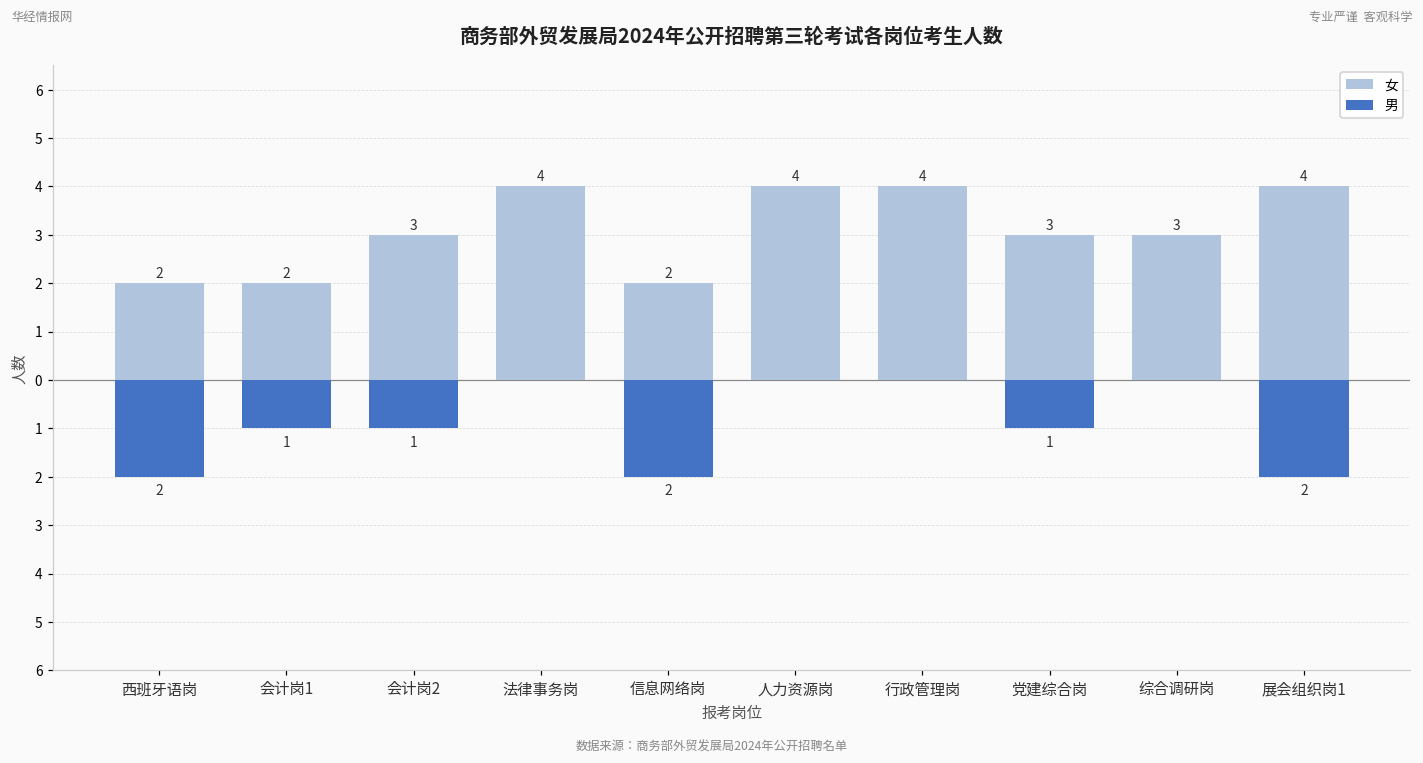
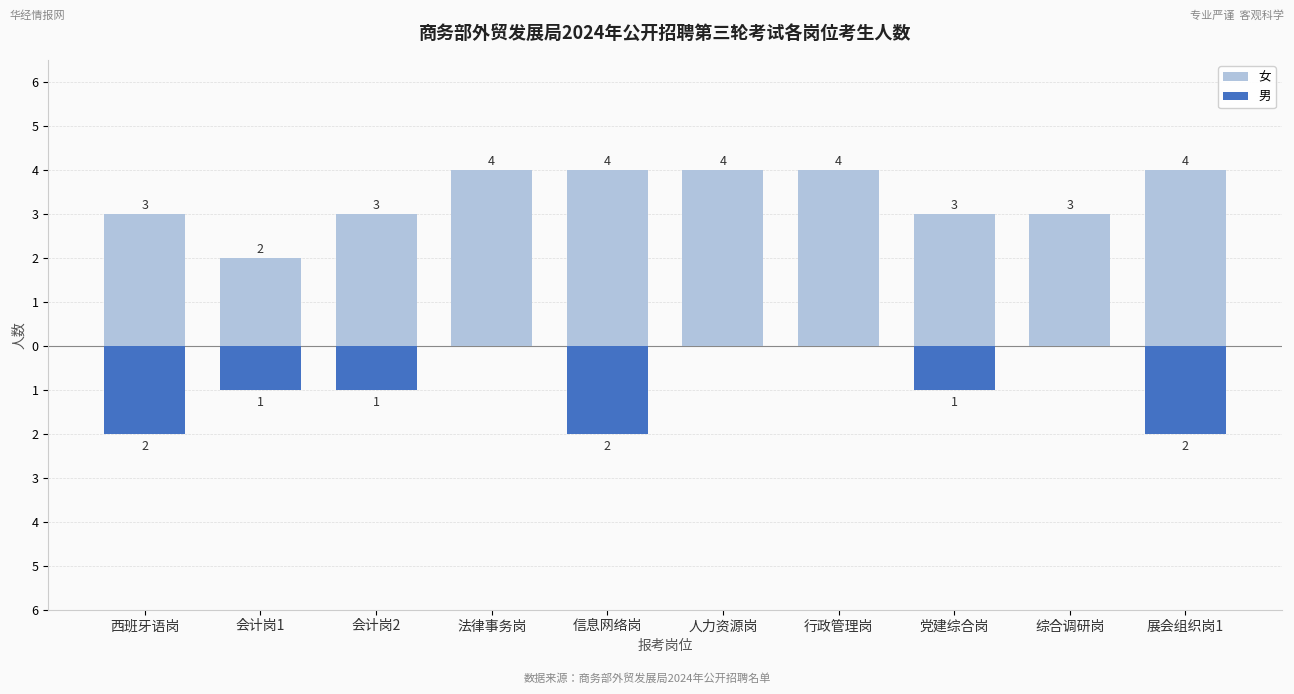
女, 西班牙语岗: 2 -> 3
女, 信息网络岗: 2 -> 4
